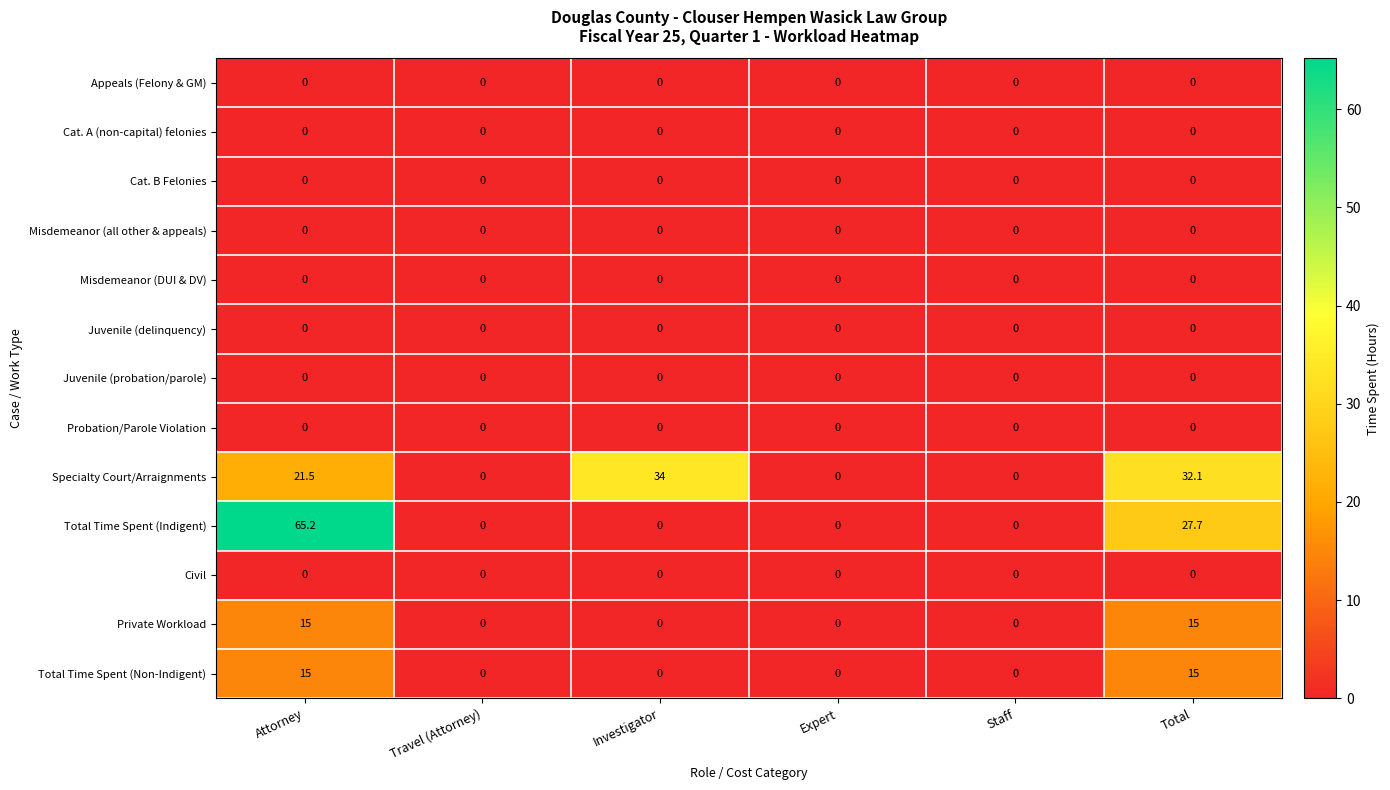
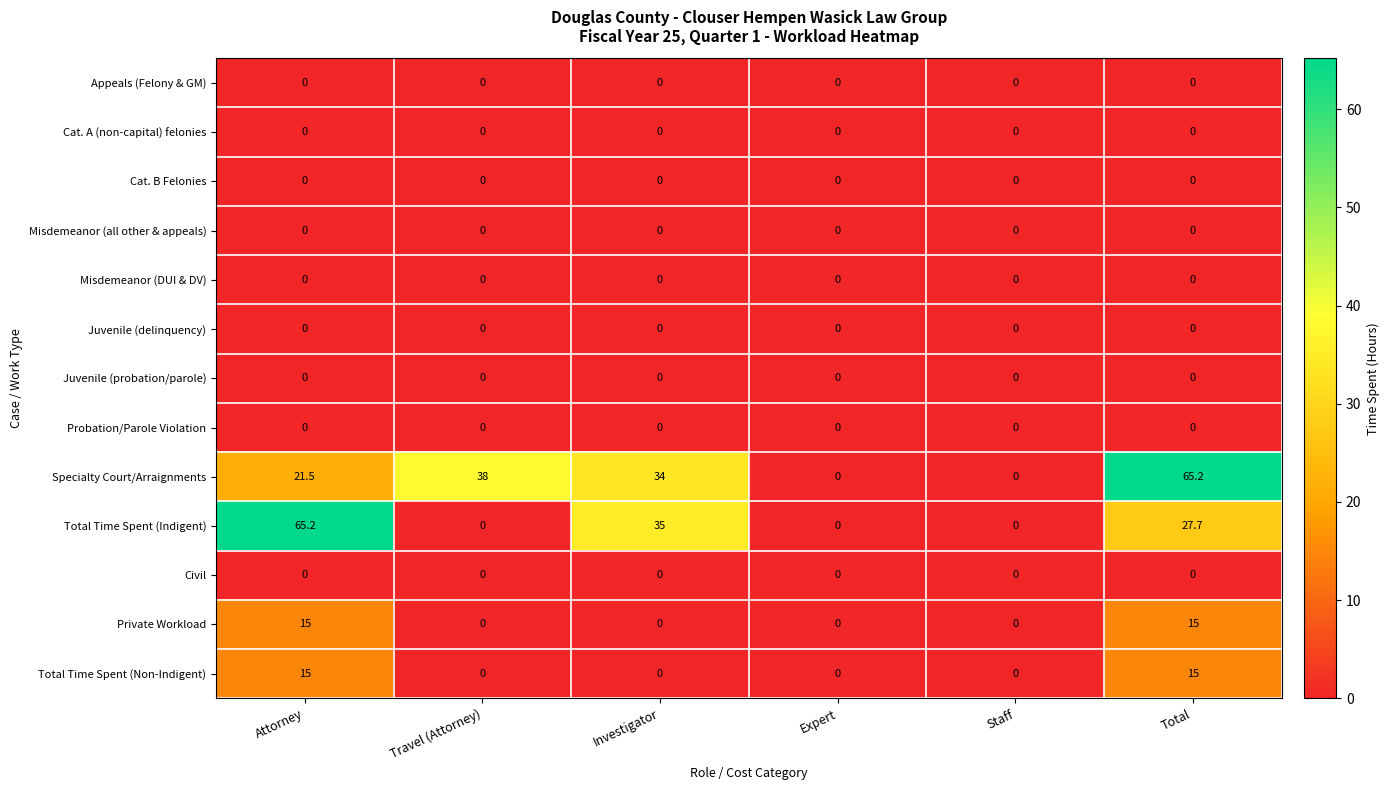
Specialty Court/Arraignments, Travel (Attorney): 0 -> 38
Specialty Court/Arraignments, Total: 32.1 -> 65.2
Total Time Spent (Indigent), Investigator: 0 -> 35
